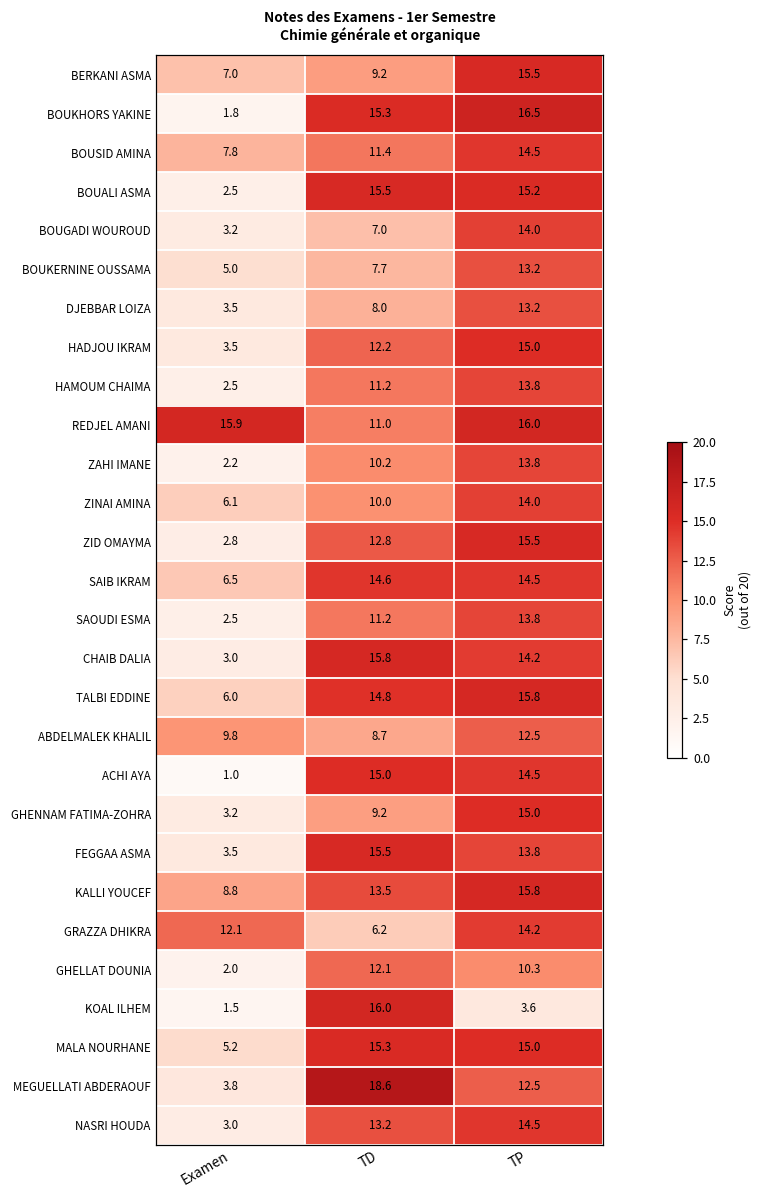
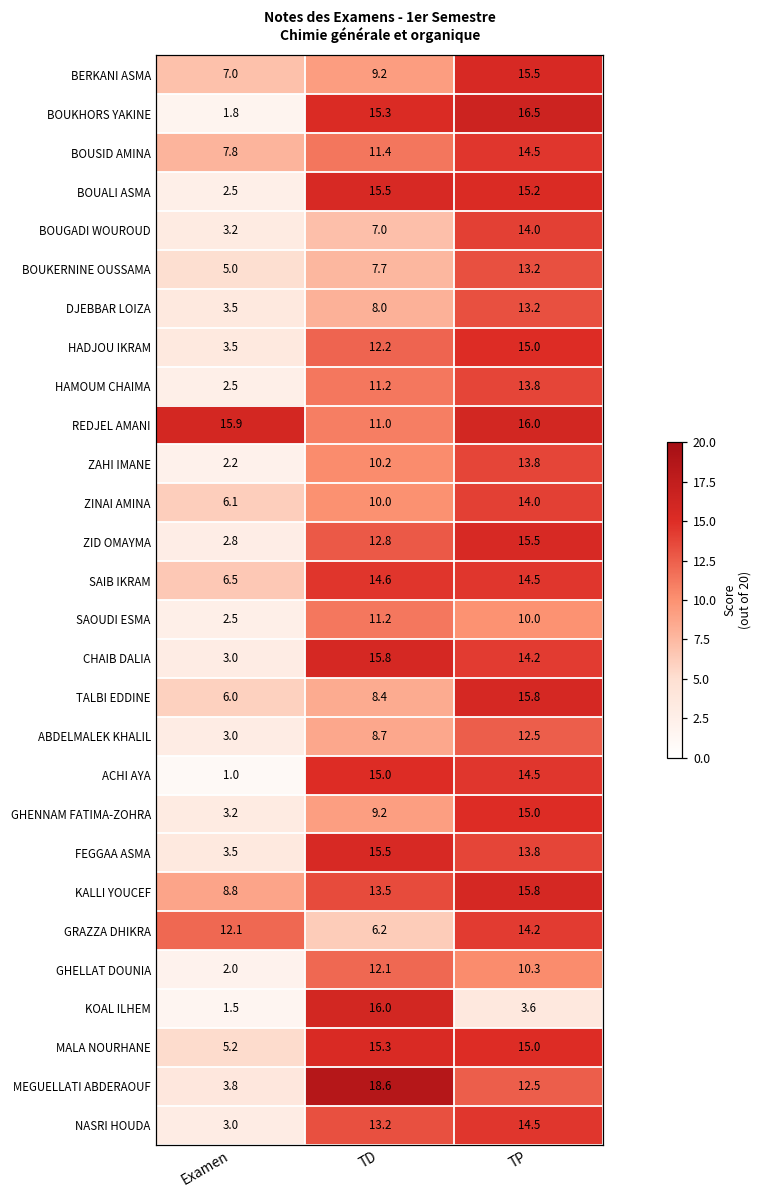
SAOUDI ESMA, TP: 13.8 -> 10.0
TALBI EDDINE, TD: 14.8 -> 8.4
ABDELMALEK KHALIL, Examen: 9.8 -> 3.0
